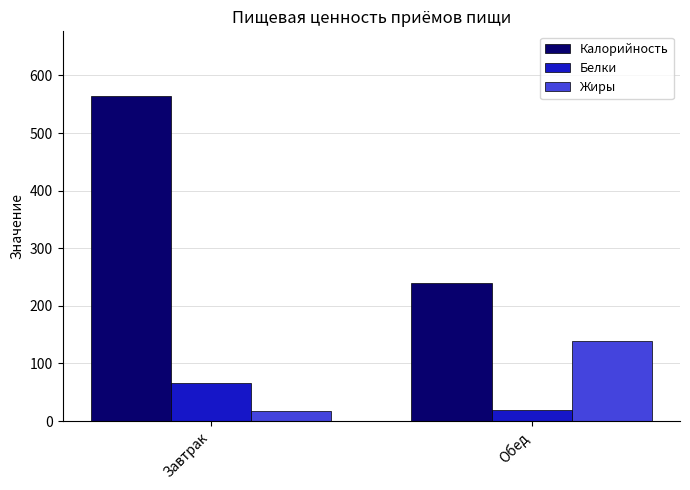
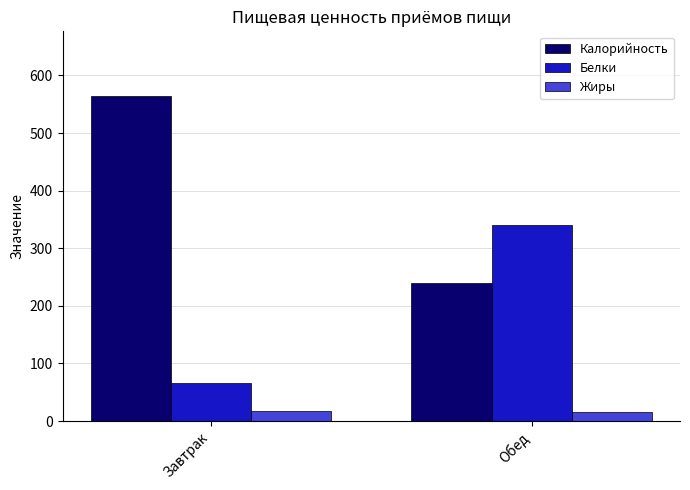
Белки, Обед: 20 -> 340
Жиры, Обед: 140 -> 20
